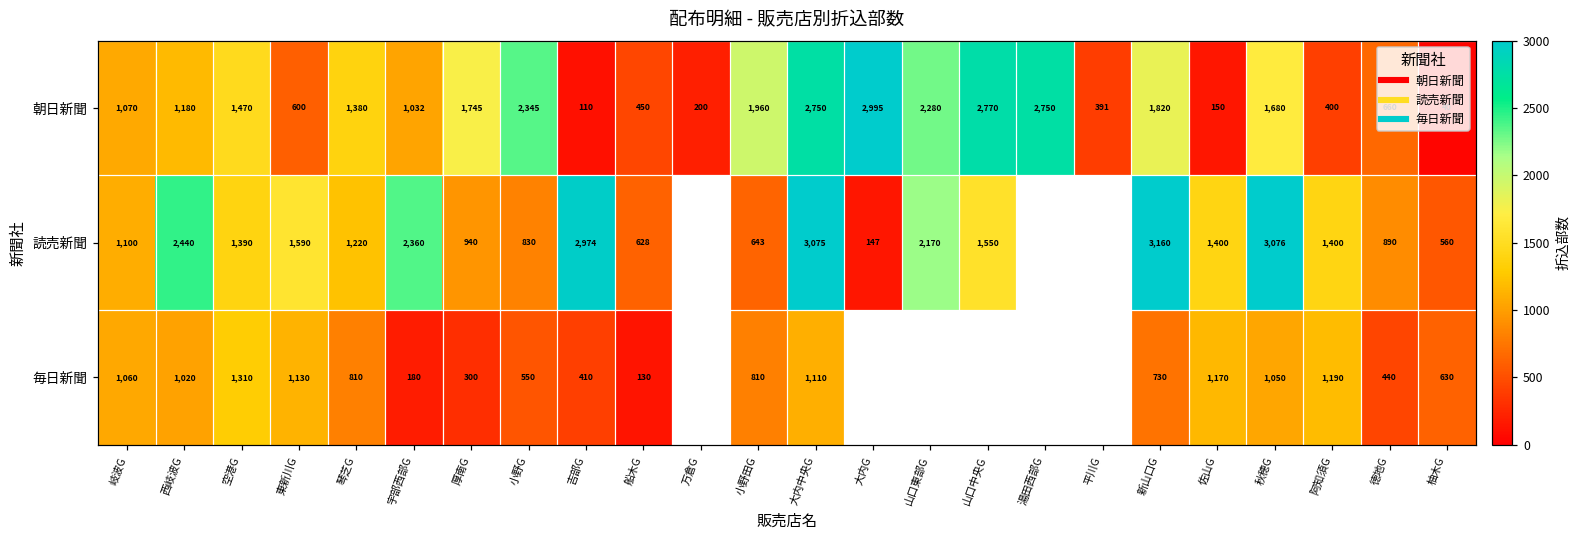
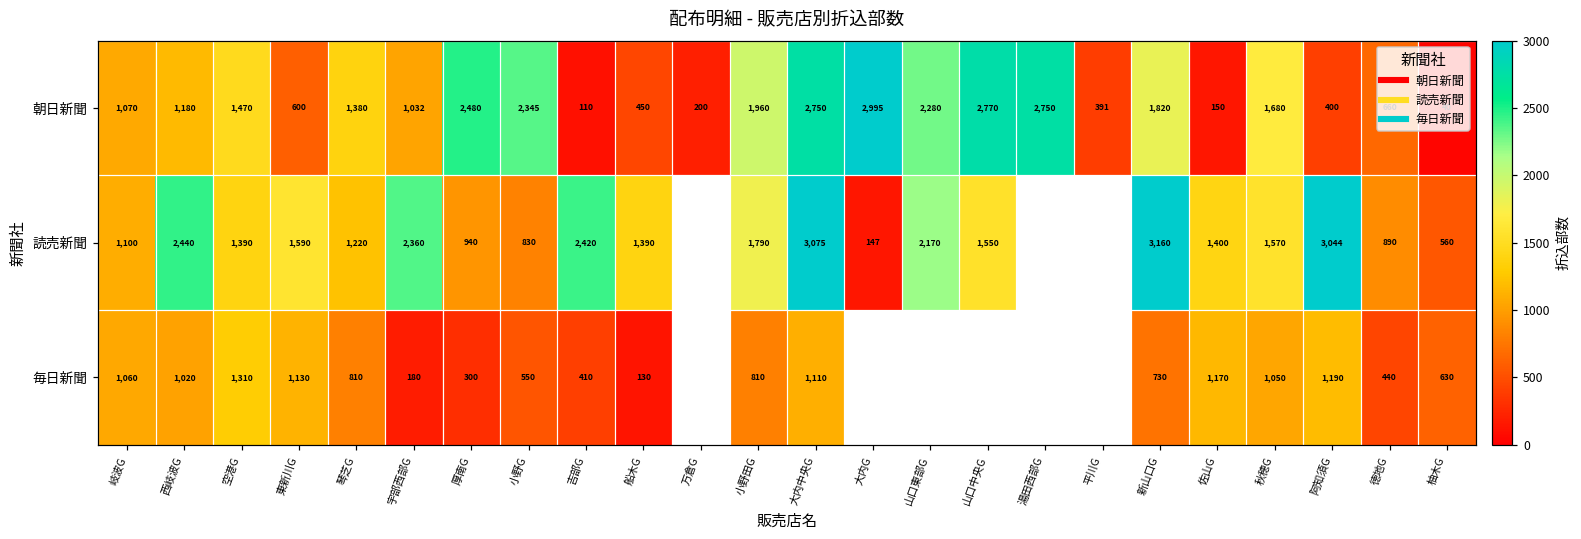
朝日新聞, 厚南G: 1,745 -> 2,480
読売新聞, 吉部G: 2,974 -> 2,420
読売新聞, 船木G: 628 -> 1,390
読売新聞, 小野田G: 643 -> 1,790
読売新聞, 秋穂G: 3,076 -> 1,570
読売新聞, 阿知須G: 1,400 -> 3,044
